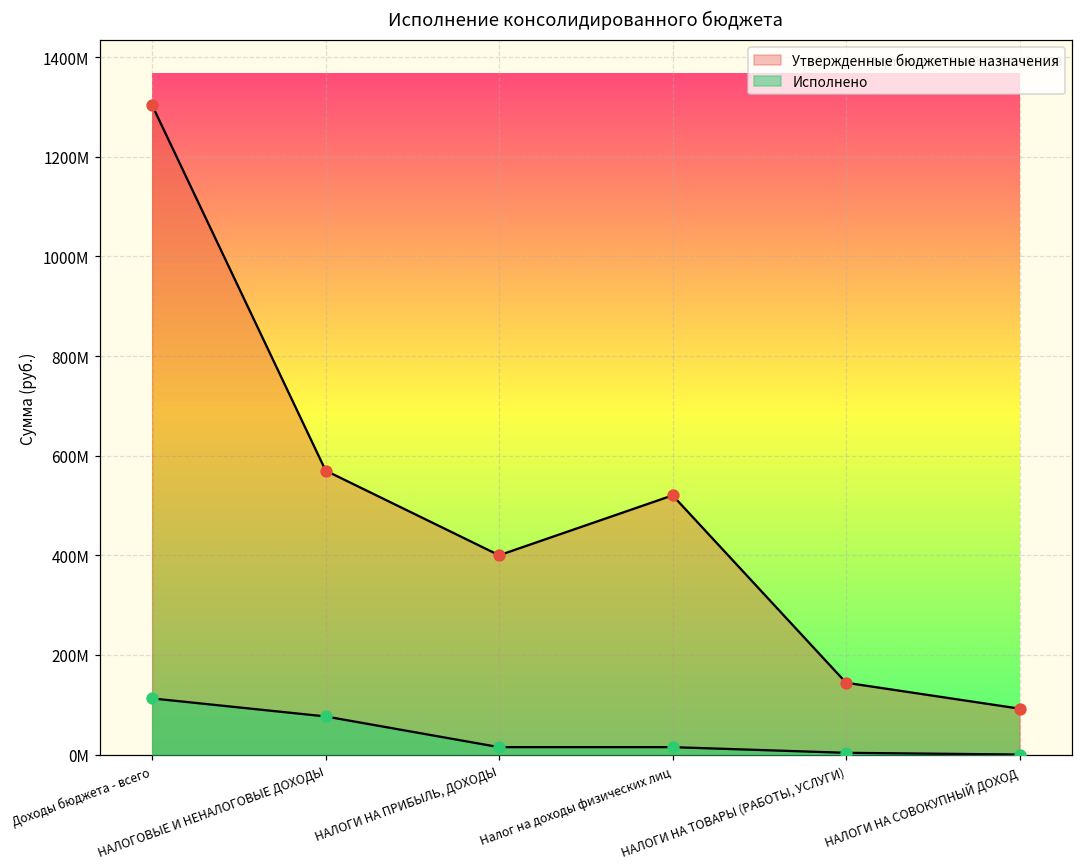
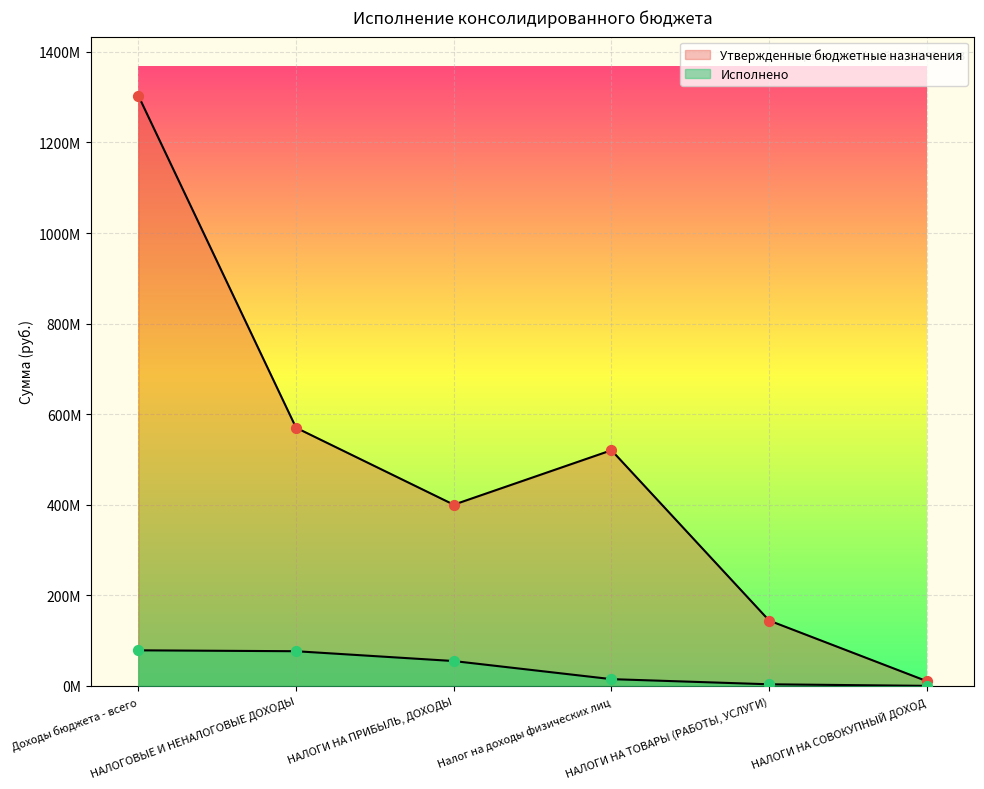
Исполнено, Доходы бюджета - всего: 110000000 -> 80000000
Исполнено, НАЛОГИ НА ПРИБЫЛЬ, ДОХОДЫ: 20000000 -> 50000000
Утвержденные бюджетные назначения, НАЛОГИ НА СОВОКУПНЫЙ ДОХОД: 90000000 -> 10000000
